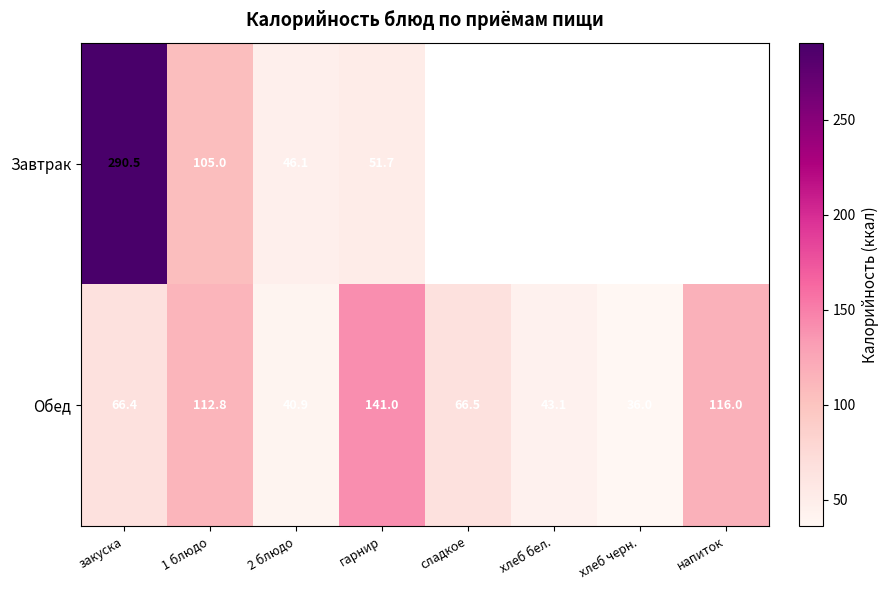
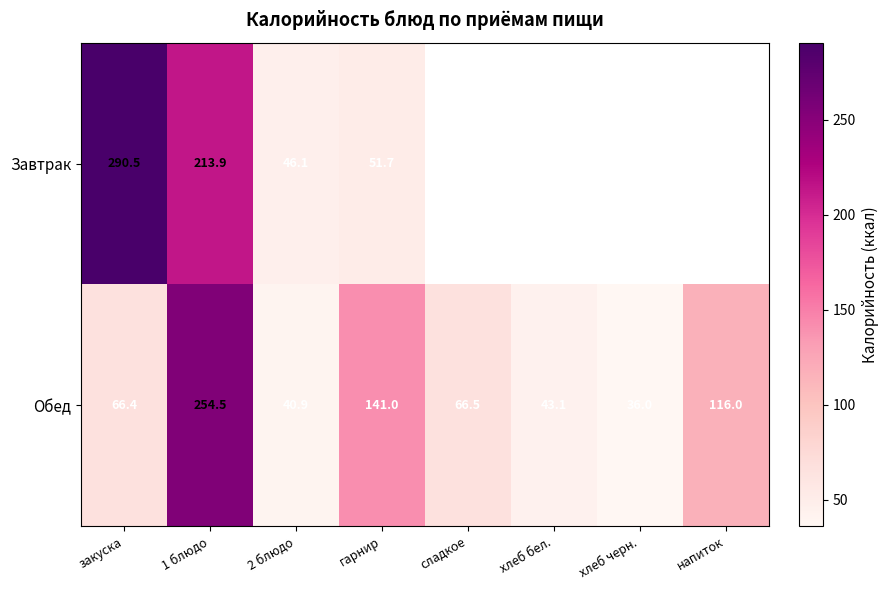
Завтрак, 1 блюдо: 105.0 -> 213.9
Обед, 1 блюдо: 112.8 -> 254.5
